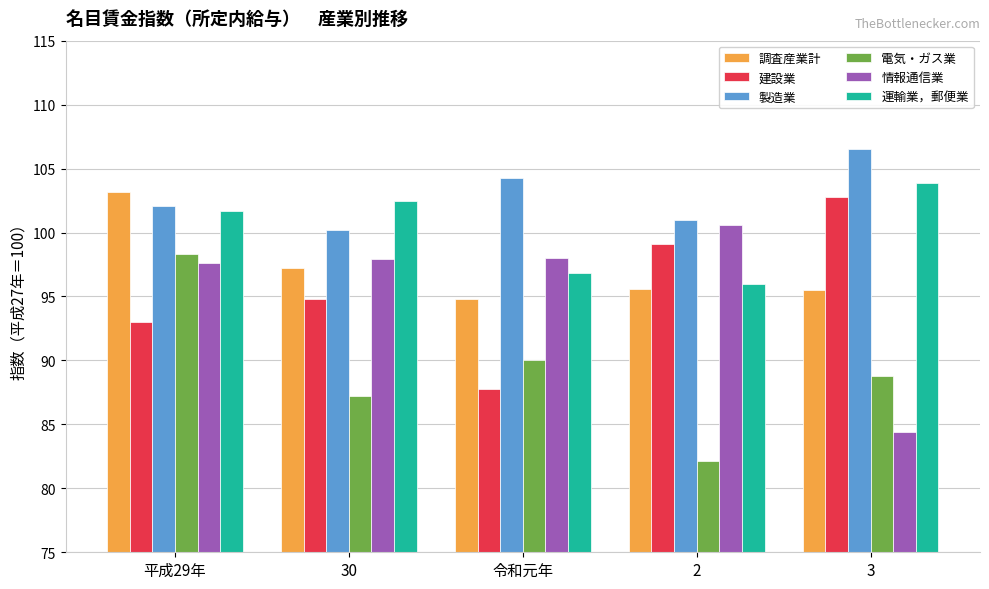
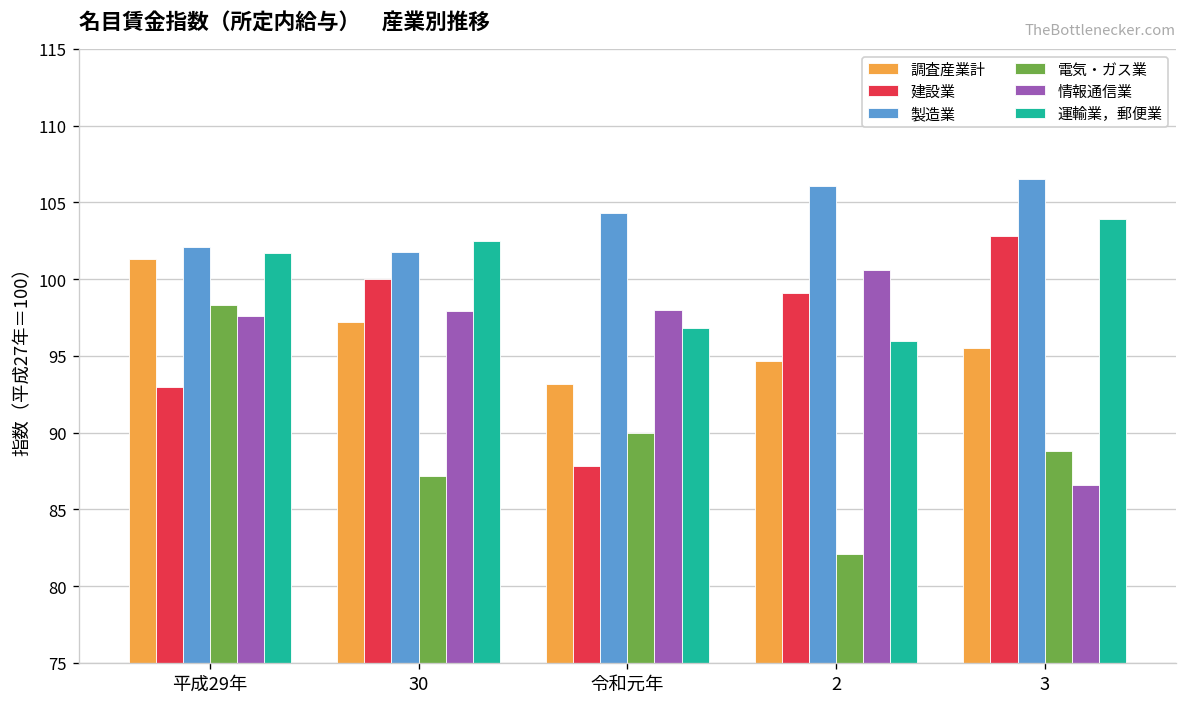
調査産業計, 平成29年: 103.2 -> 101.3
建設業, 30: 94.8 -> 100.0
製造業, 30: 100.2 -> 101.8
調査産業計, 令和元年: 94.8 -> 93.2
調査産業計, 2: 95.6 -> 94.7
製造業, 2: 101.0 -> 106.1
情報通信業, 3: 84.4 -> 86.6
